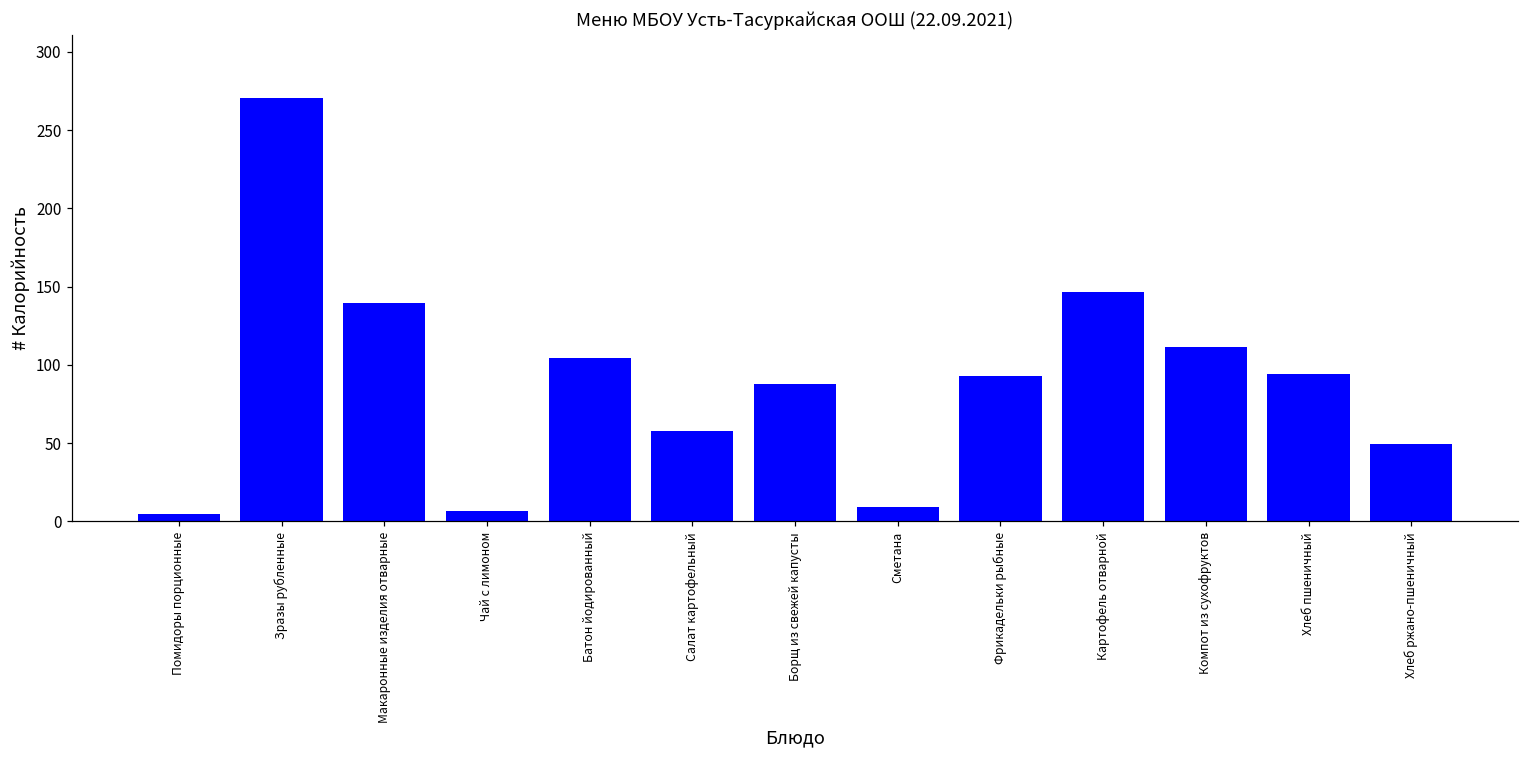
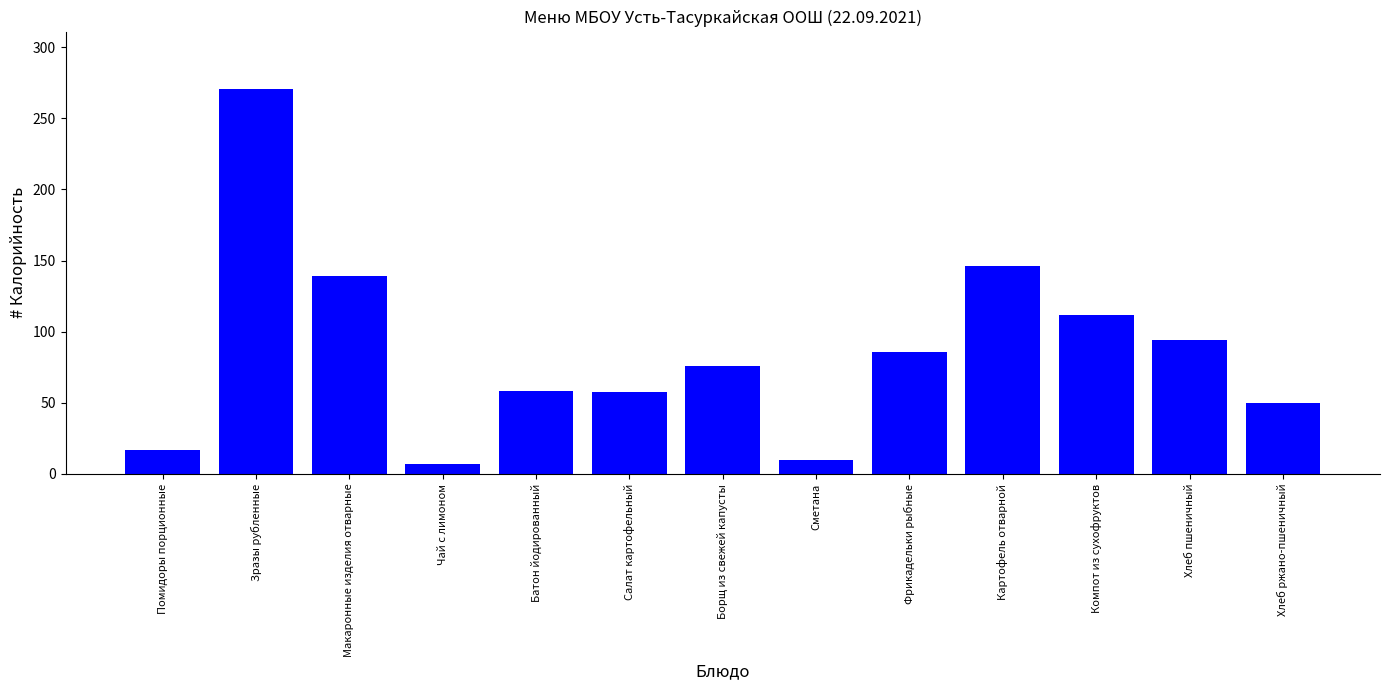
Помидоры порционные: 5 -> 17
Батон йодированный: 104 -> 58
Борщ из свежей капусты: 88 -> 76
Фрикадельки рыбные: 93 -> 86
